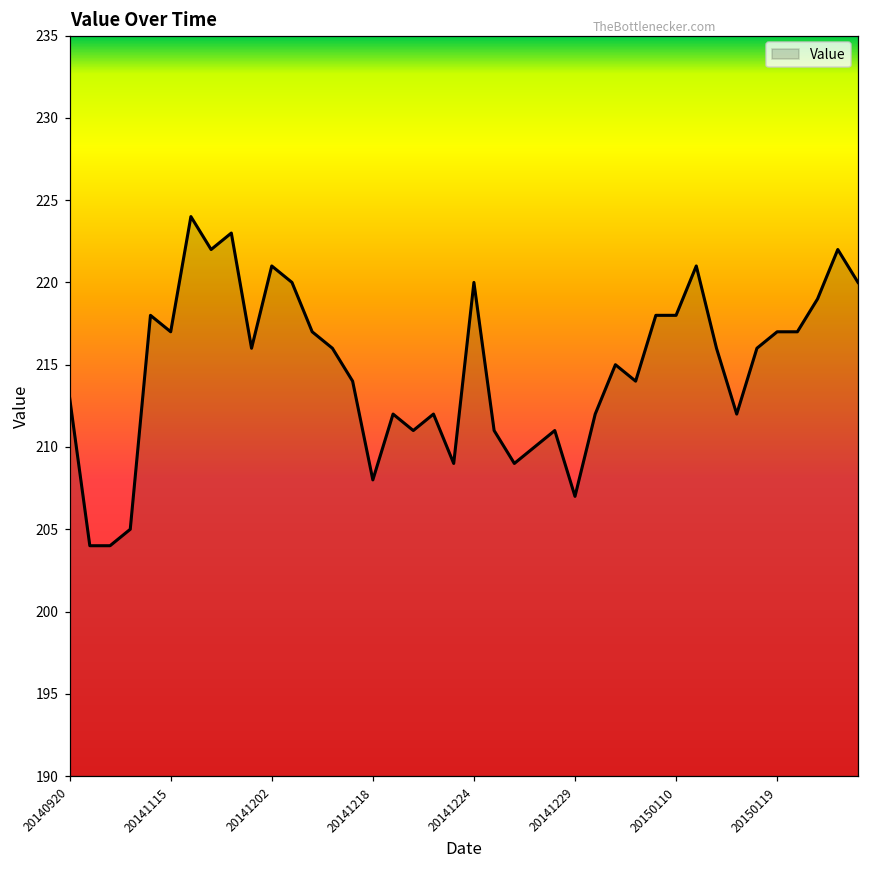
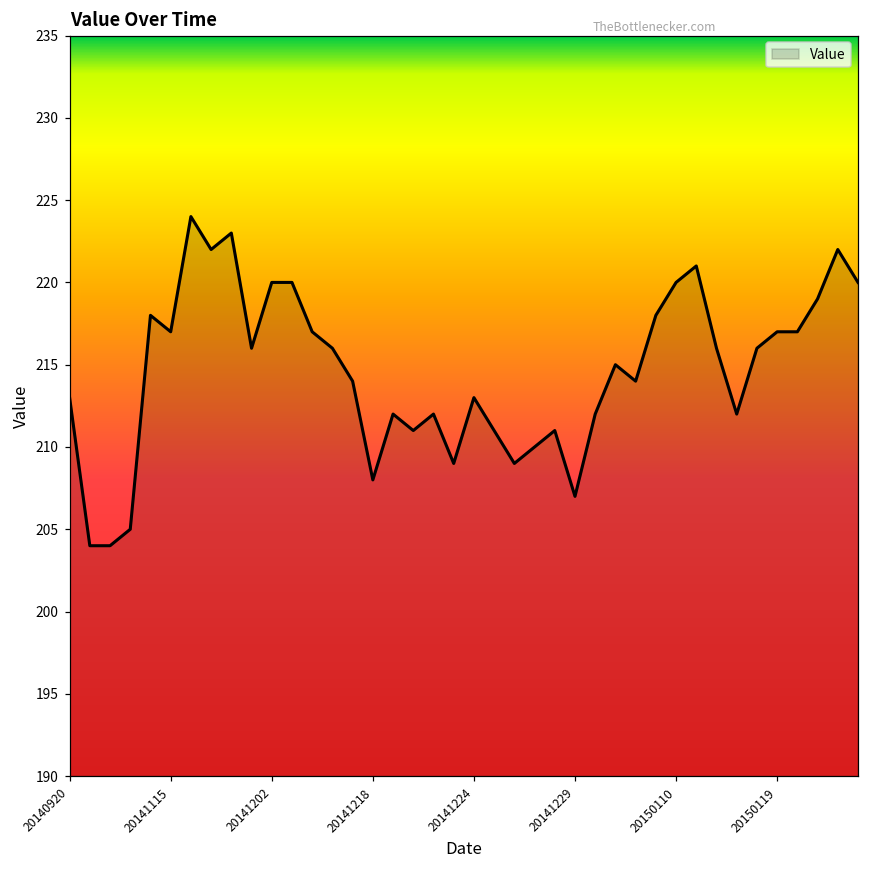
20141202: 221 -> 220
20141224: 220 -> 213
20150110: 218 -> 220
